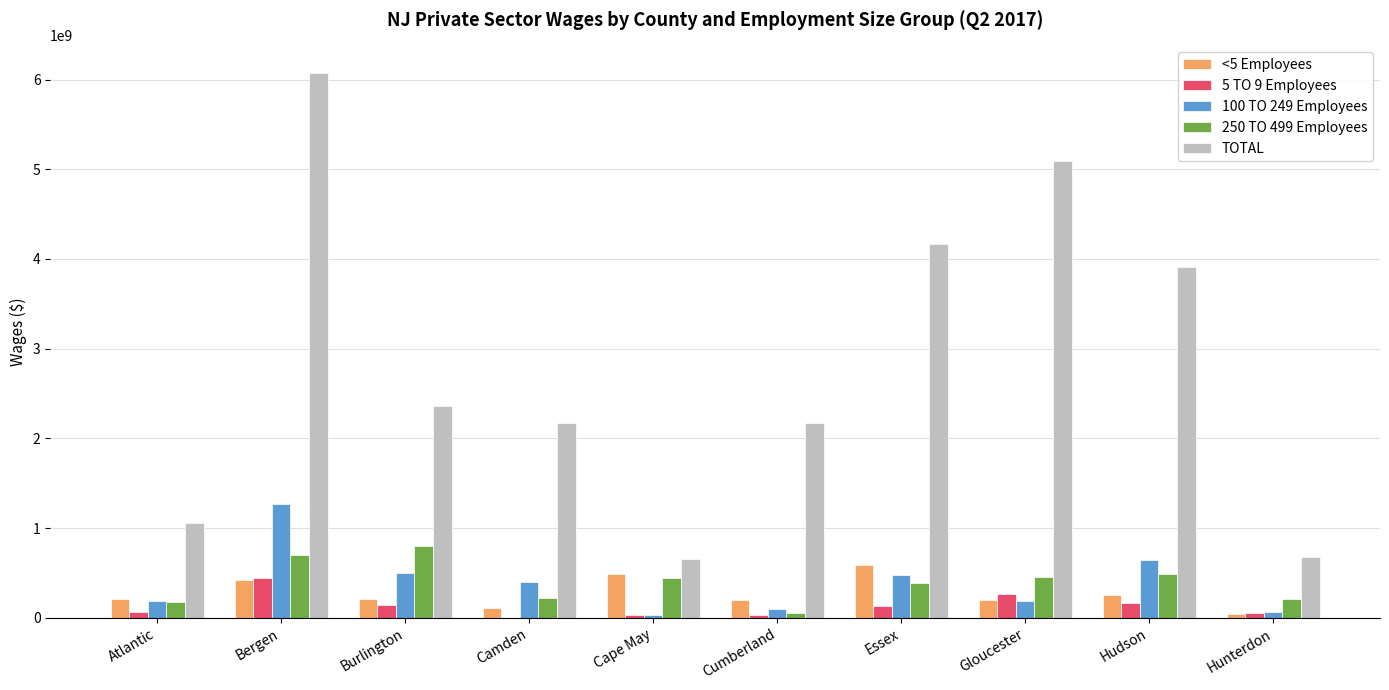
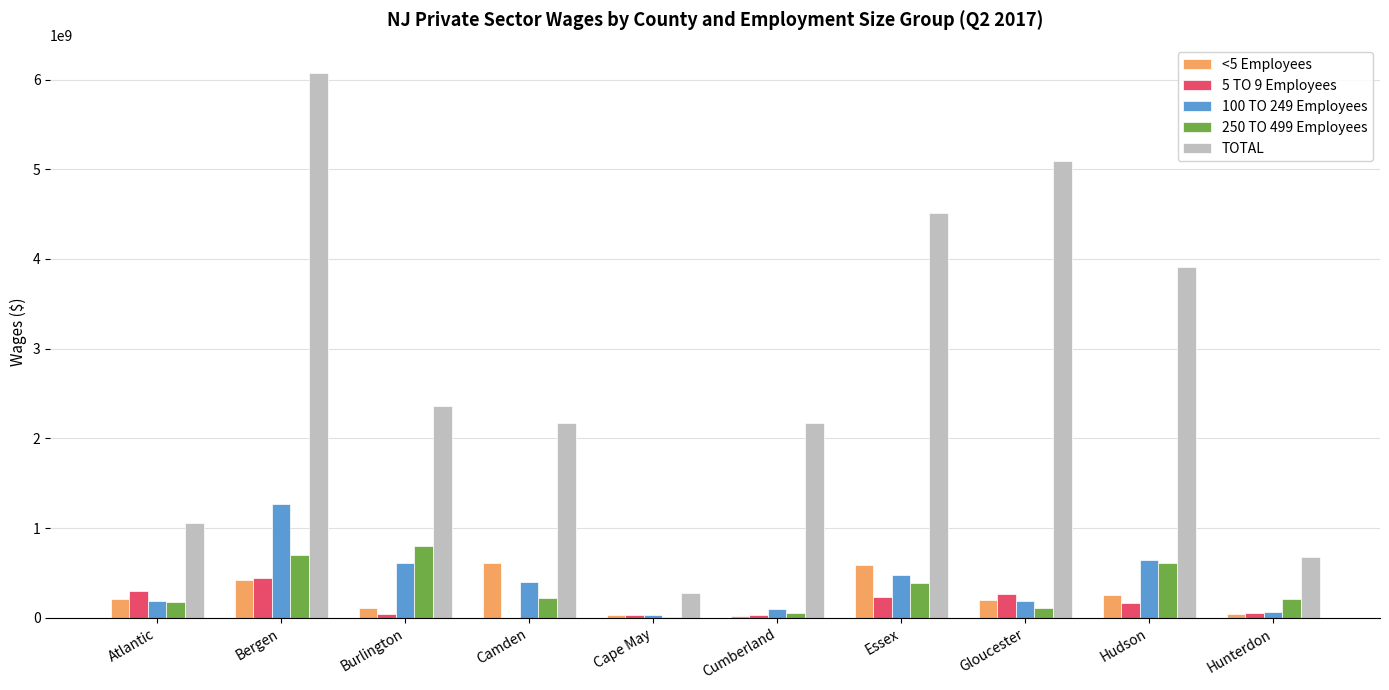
5 TO 9 Employees, Atlantic: 100000000 -> 300000000
<5 Employees, Burlington: 200000000 -> 100000000
5 TO 9 Employees, Burlington: 100000000 -> 0
100 TO 249 Employees, Burlington: 500000000 -> 600000000
<5 Employees, Camden: 100000000 -> 600000000
<5 Employees, Cape May: 500000000 -> 0
250 TO 499 Employees, Cape May: 400000000 -> 0
TOTAL, Cape May: 700000000 -> 300000000
<5 Employees, Cumberland: 200000000 -> 0
5 TO 9 Employees, Essex: 100000000 -> 200000000
TOTAL, Essex: 4200000000 -> 4500000000
250 TO 499 Employees, Gloucester: 500000000 -> 100000000
250 TO 499 Employees, Hudson: 500000000 -> 600000000
